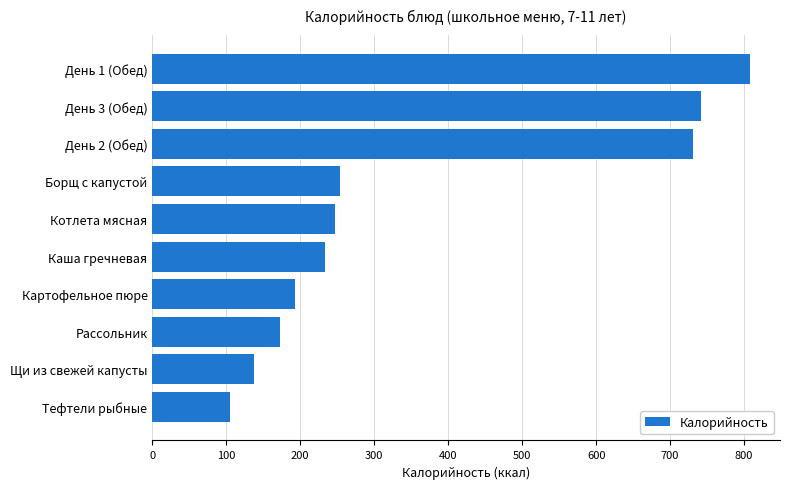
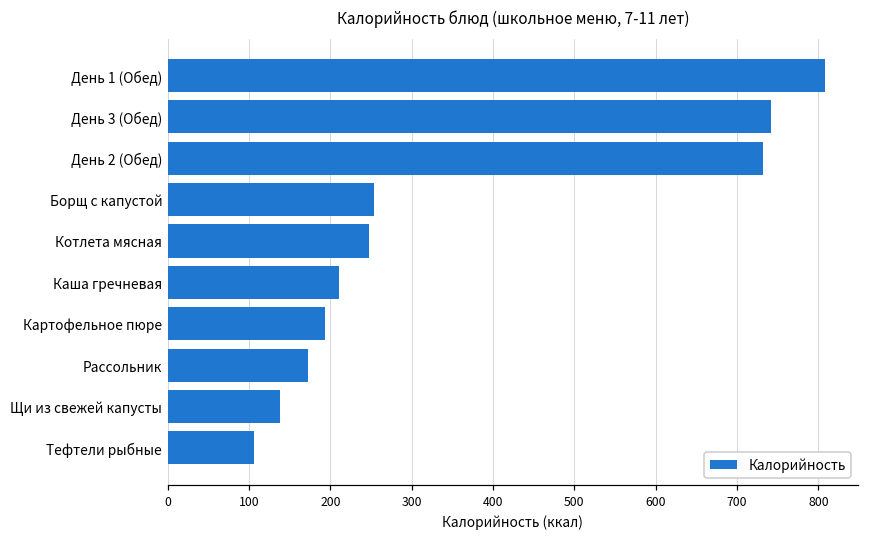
Каша гречневая: 230 -> 210
